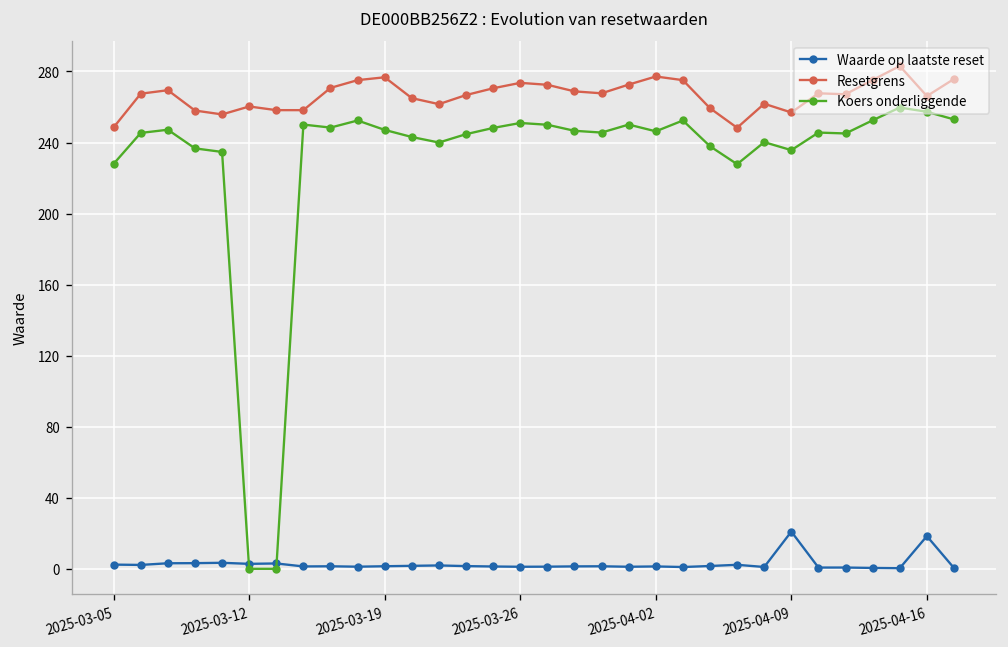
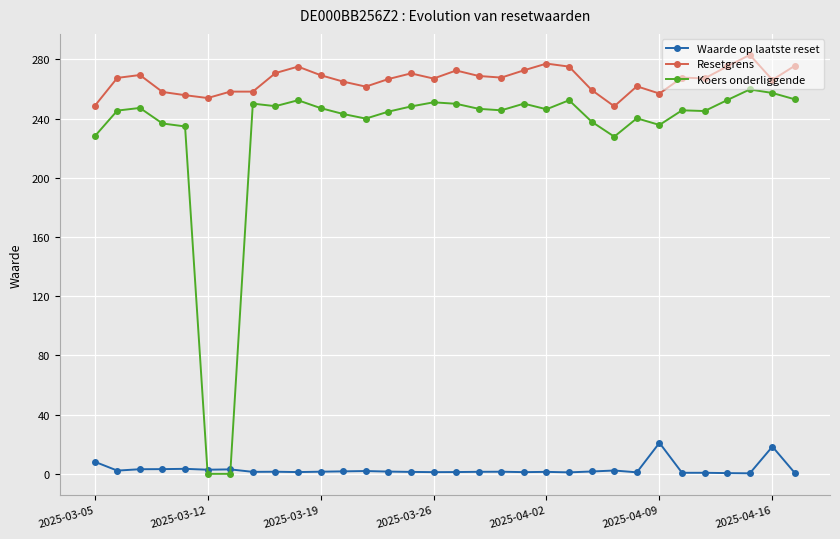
Waarde op laatste reset, 2025-03-05: 2 -> 8
Resetgrens, 2025-03-12: 260 -> 254
Resetgrens, 2025-03-19: 277 -> 269
Resetgrens, 2025-03-26: 274 -> 267
